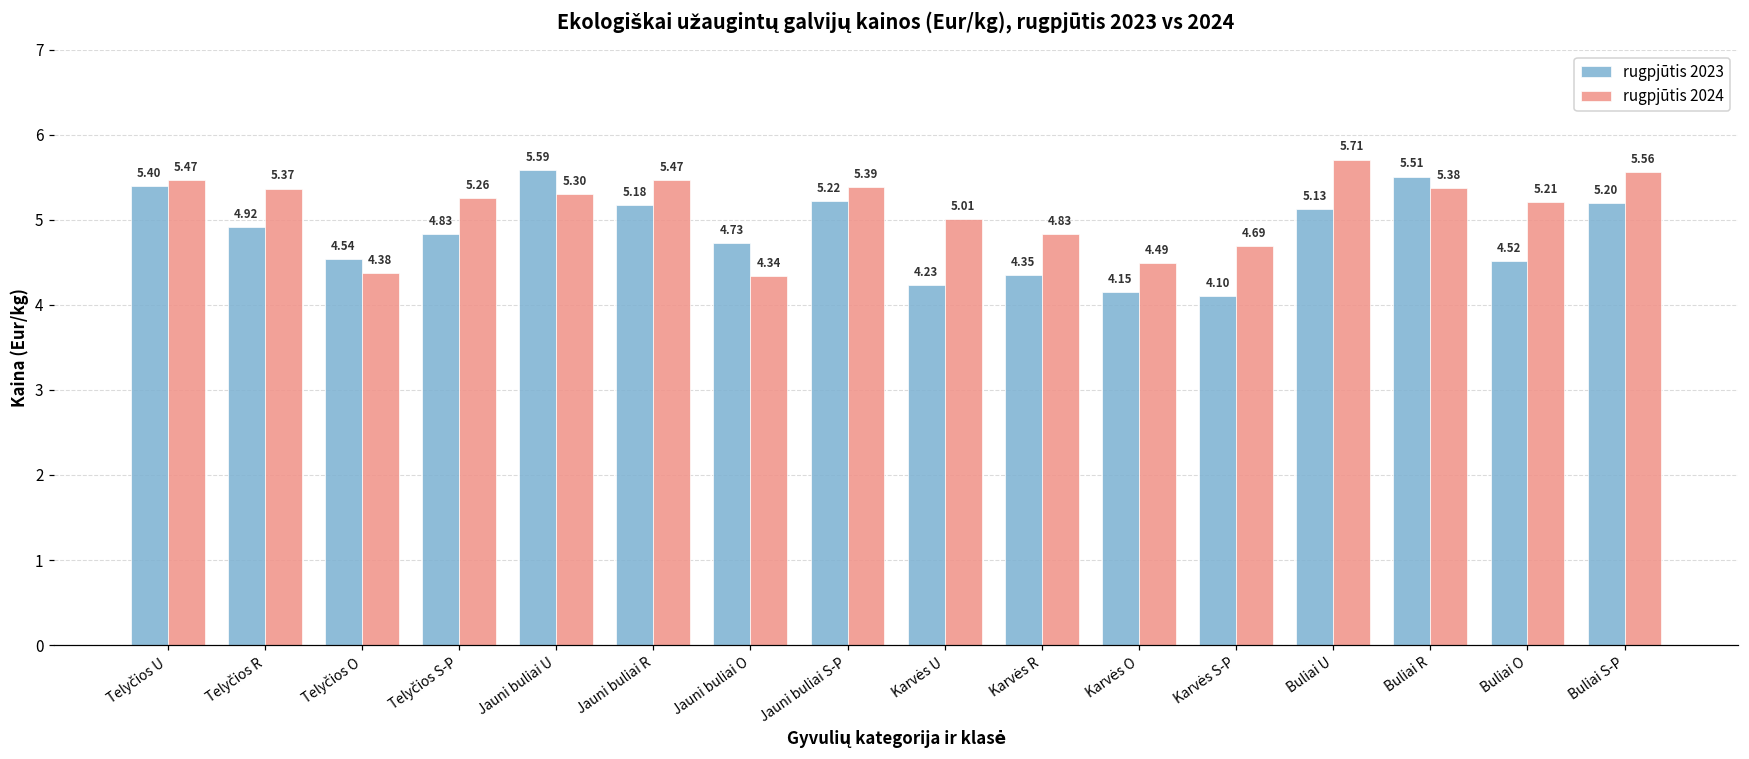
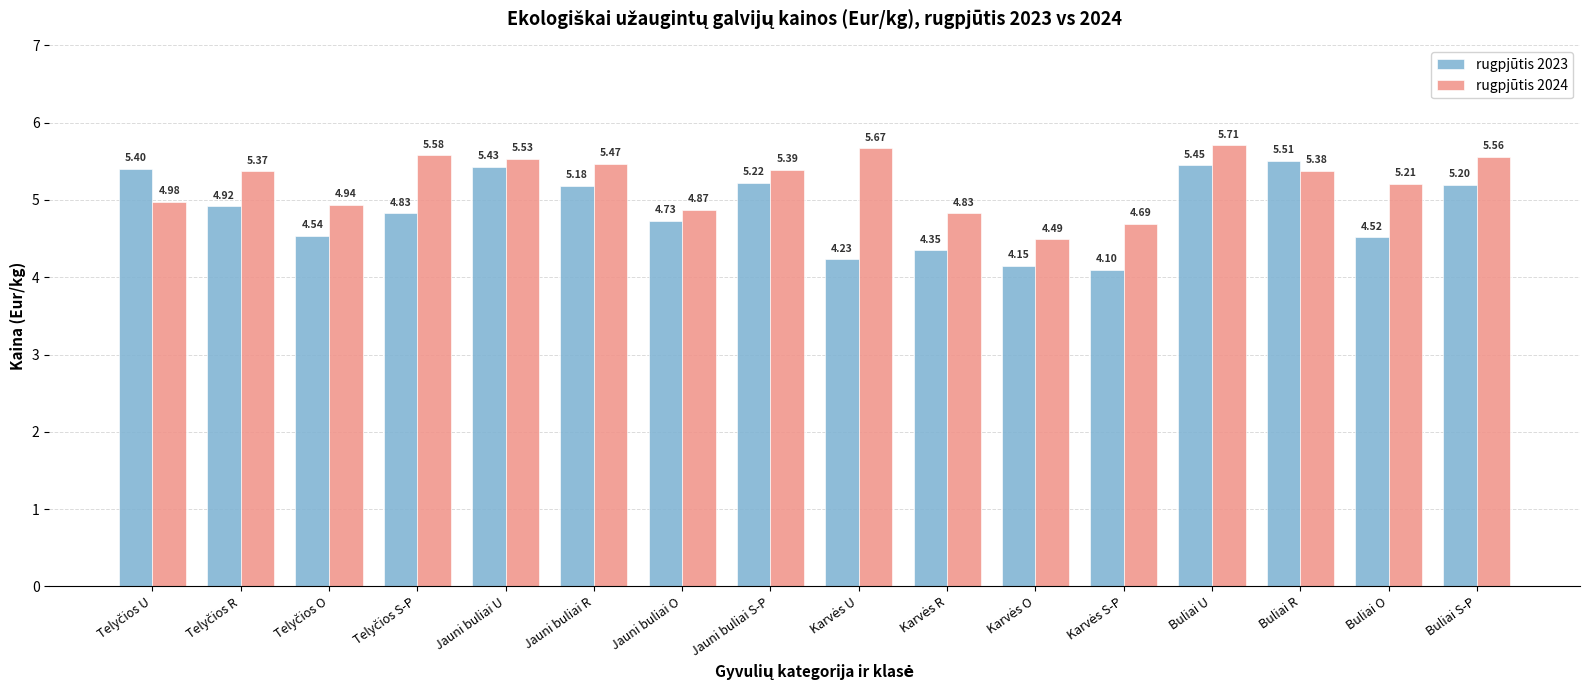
rugpjūtis 2024, Telyčios U: 5.47 -> 4.98
rugpjūtis 2024, Telyčios O: 4.38 -> 4.94
rugpjūtis 2024, Telyčios S-P: 5.26 -> 5.58
rugpjūtis 2023, Jauni buliai U: 5.59 -> 5.43
rugpjūtis 2024, Jauni buliai U: 5.30 -> 5.53
rugpjūtis 2024, Jauni buliai O: 4.34 -> 4.87
rugpjūtis 2024, Karvės U: 5.01 -> 5.67
rugpjūtis 2023, Buliai U: 5.13 -> 5.45
